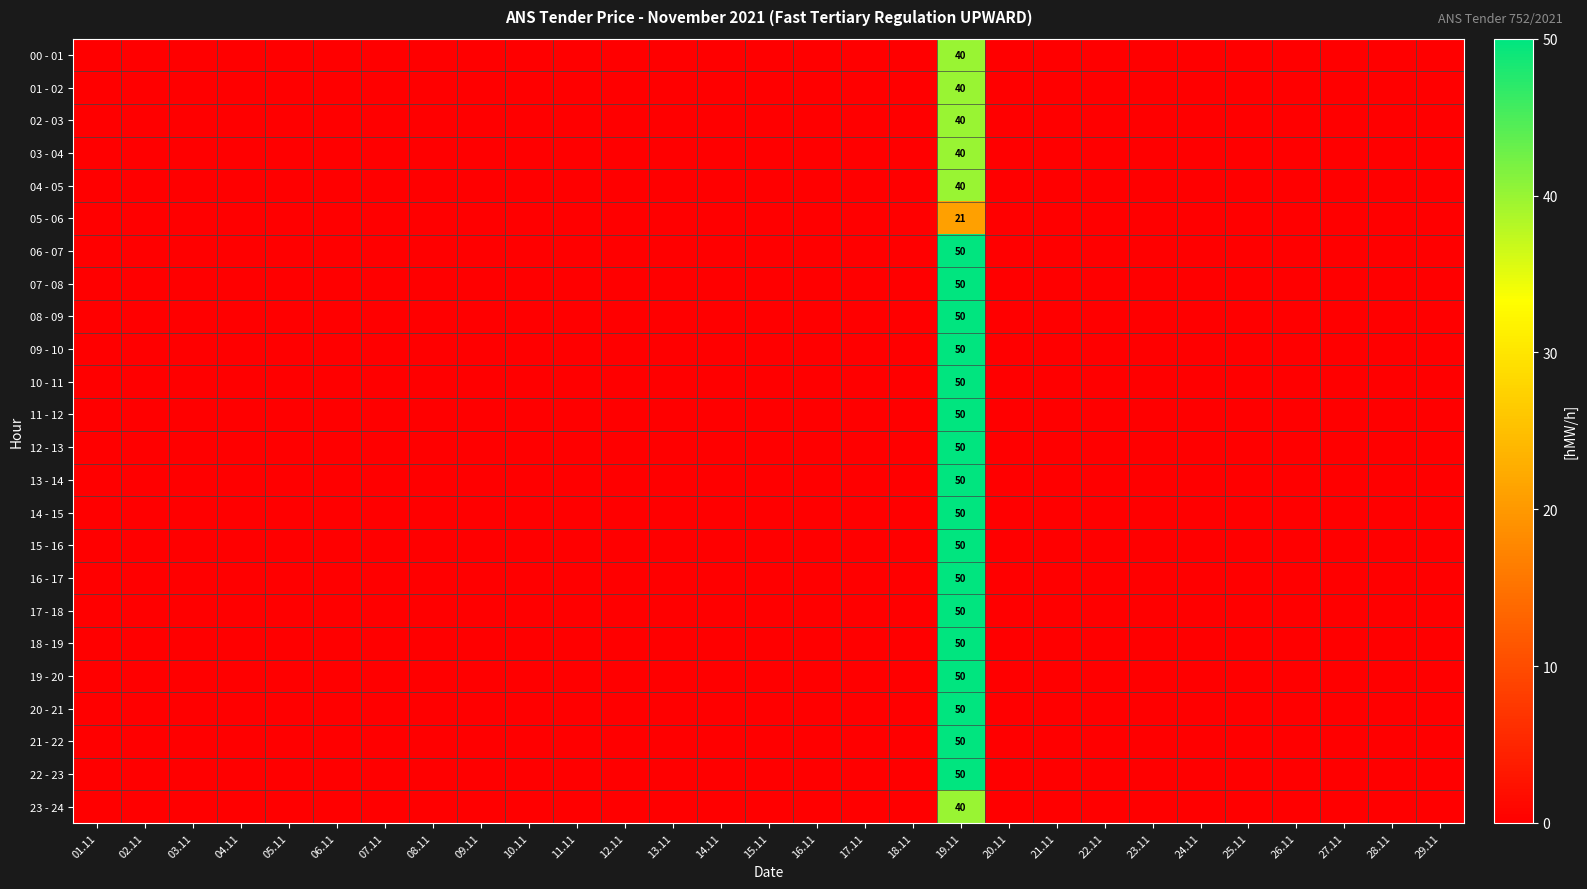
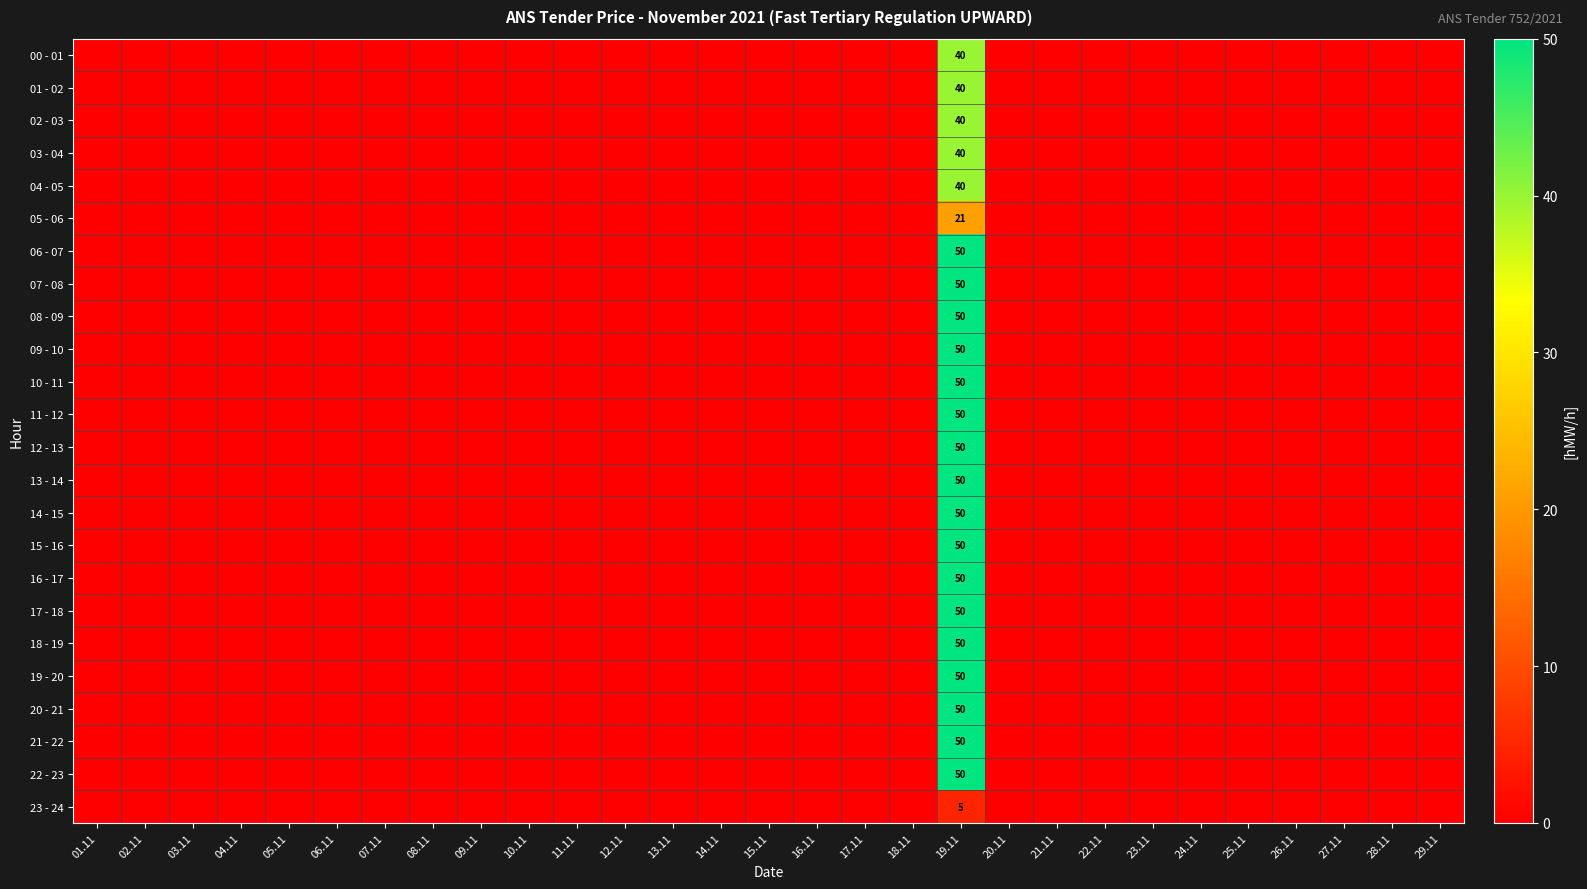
23 - 24, 19.11: 40 -> 5
